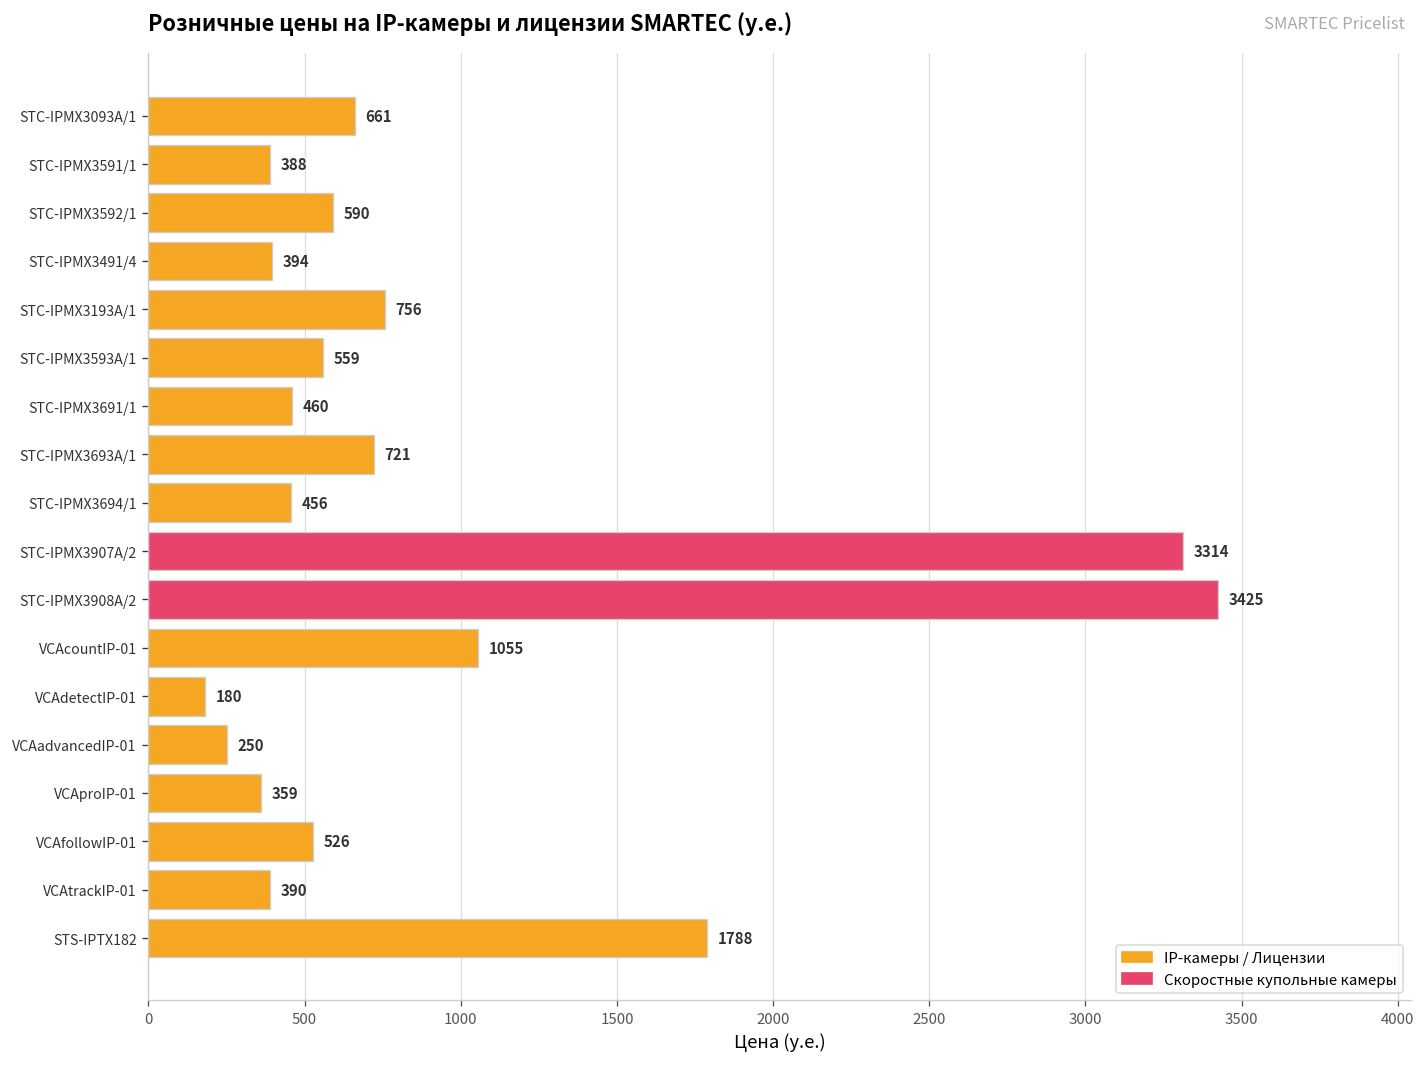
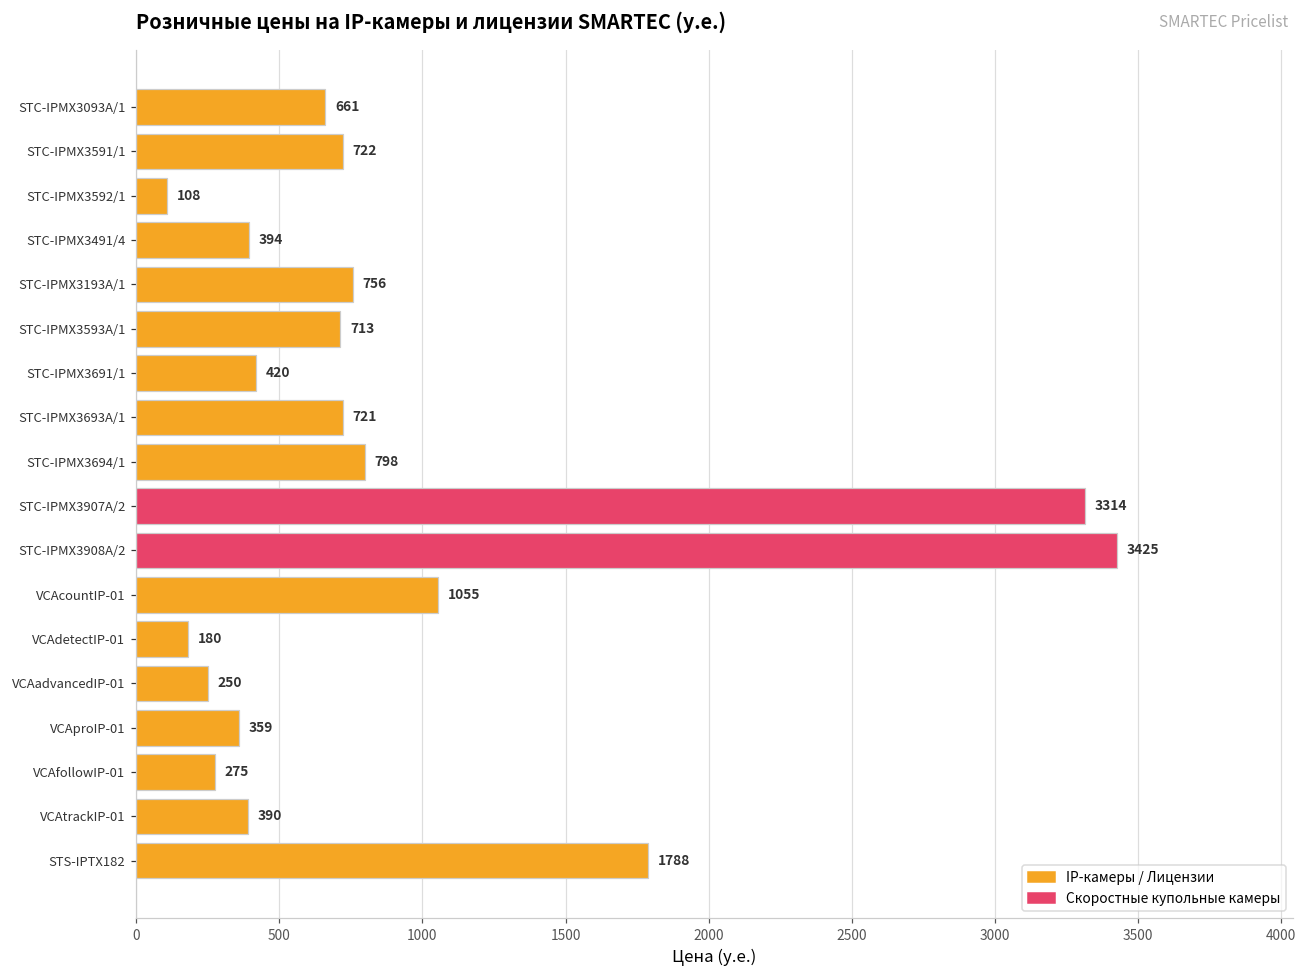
STC-IPMX3591/1: 388 -> 722
STC-IPMX3592/1: 590 -> 108
STC-IPMX3593A/1: 559 -> 713
STC-IPMX3691/1: 460 -> 420
STC-IPMX3694/1: 456 -> 798
VCAfollowIP-01: 526 -> 275
